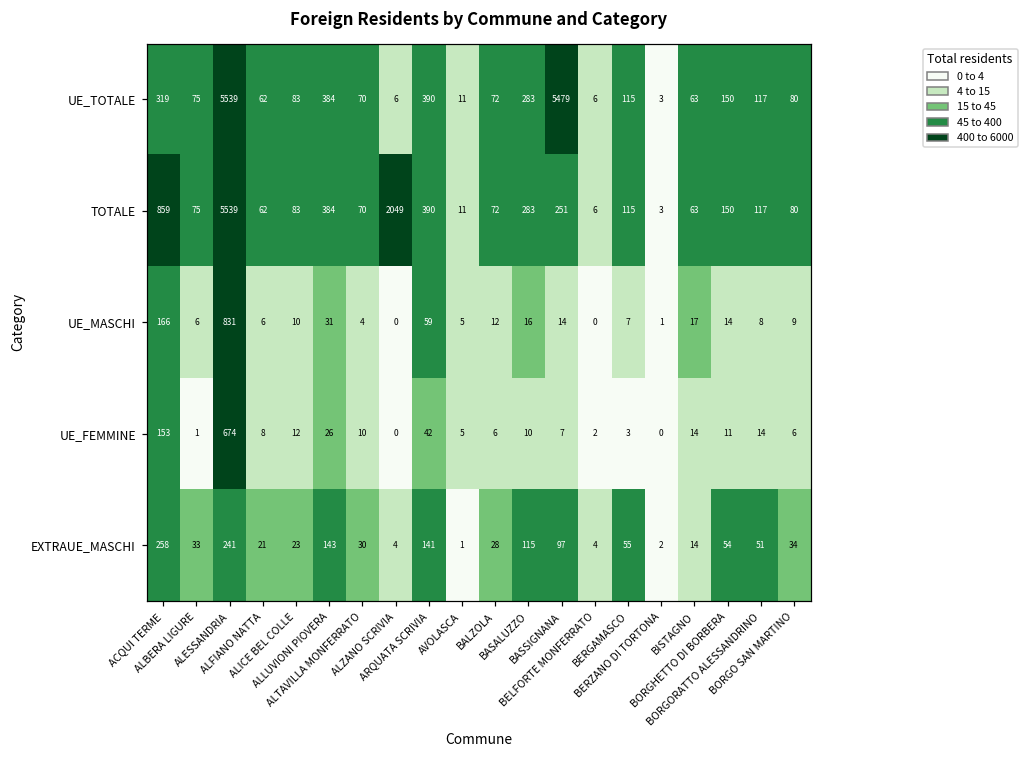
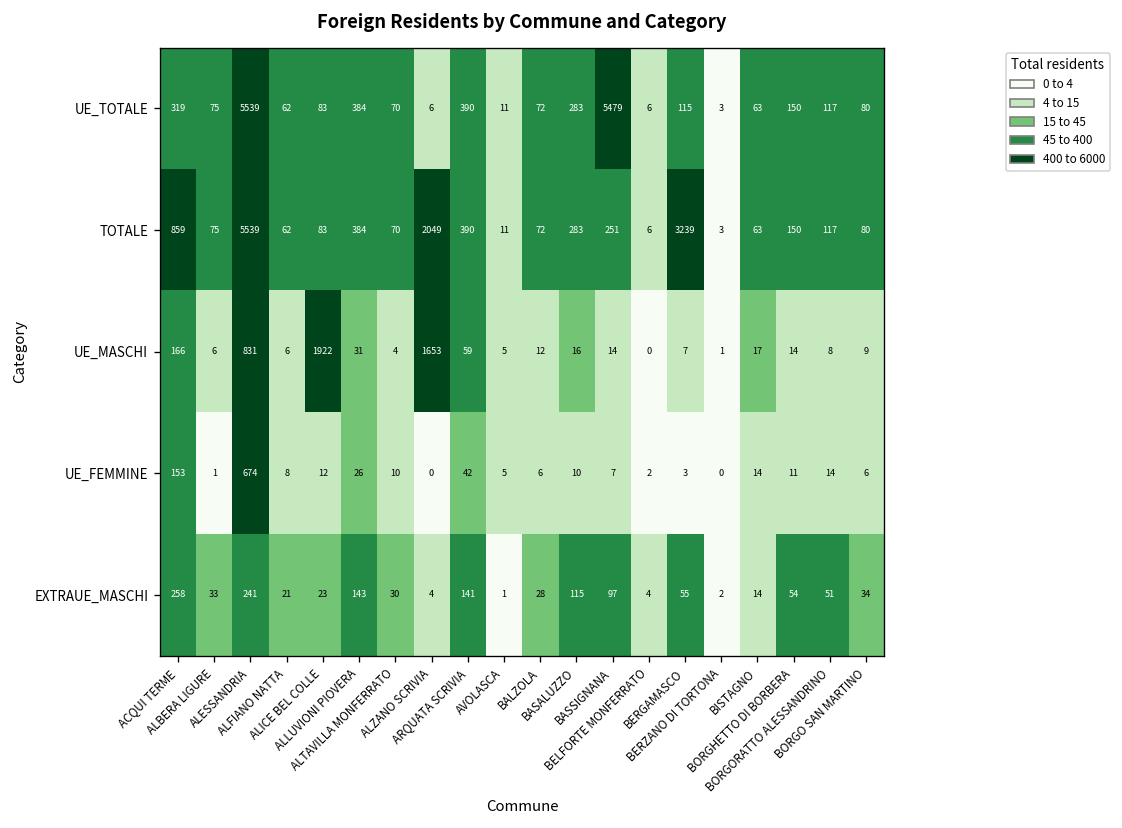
TOTALE, BERGAMASCO: 115 -> 3239
UE_MASCHI, ALICE BEL COLLE: 10 -> 1922
UE_MASCHI, ALZANO SCRIVIA: 0 -> 1653
